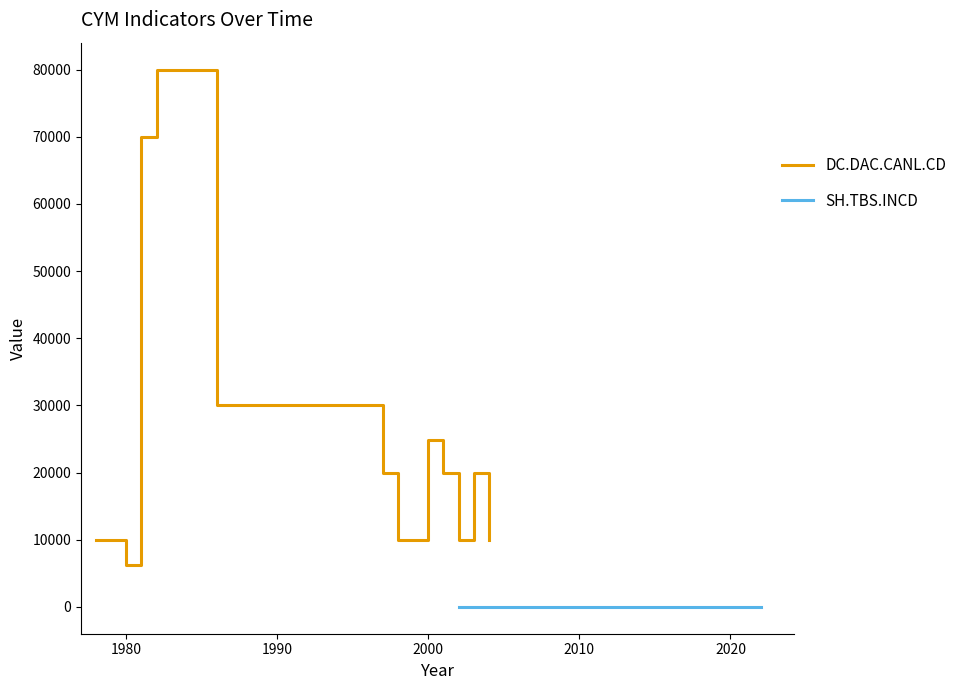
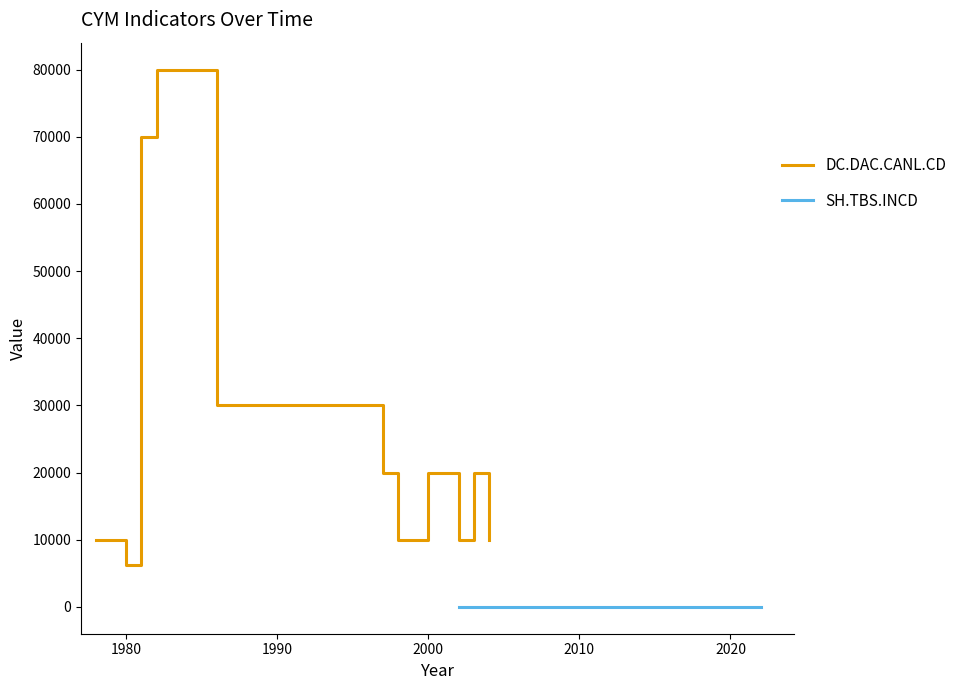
DC.DAC.CANL.CD, 2000: 25000 -> 20000
